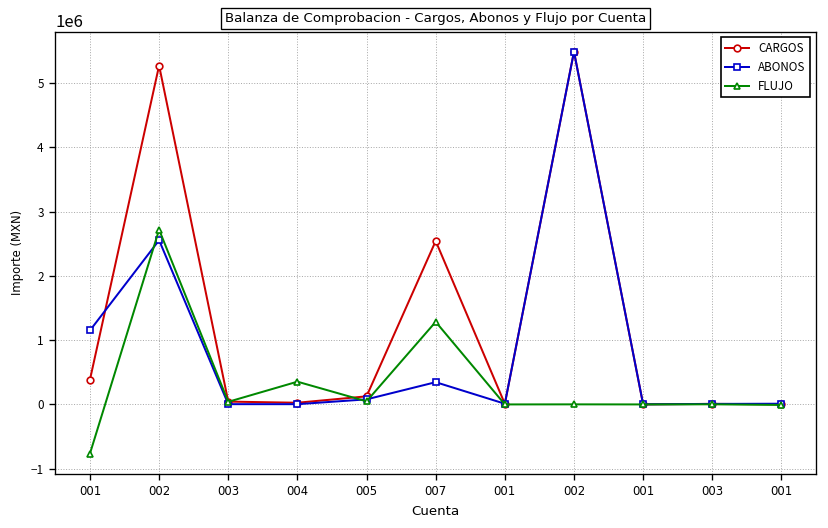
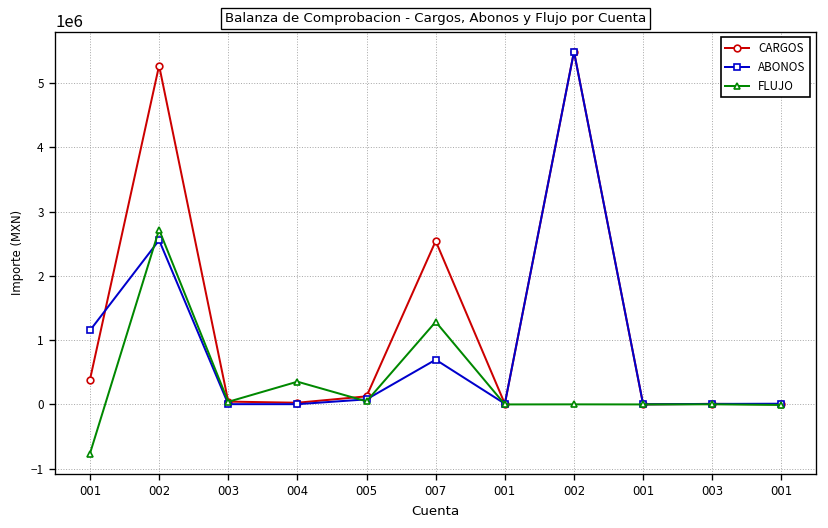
ABONOS, 007: 300000 -> 700000
